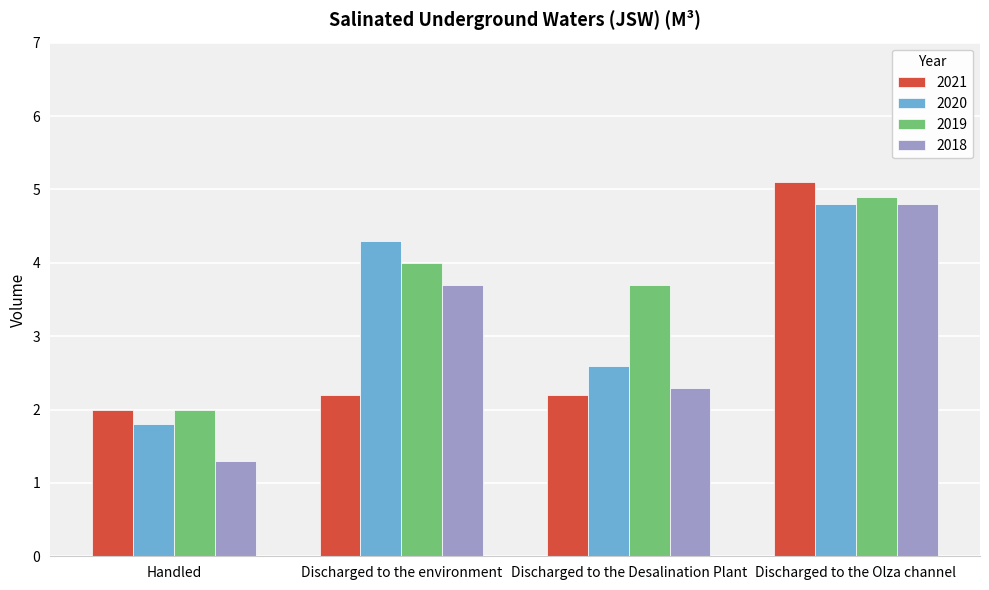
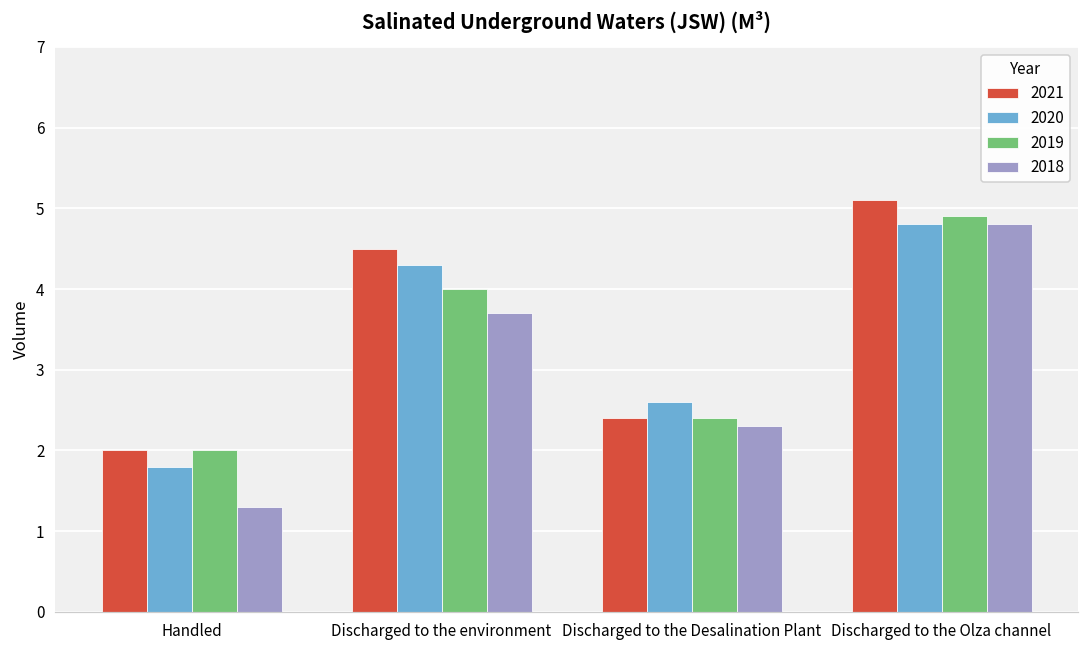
2021, Discharged to the environment: 2.2 -> 4.5
2021, Discharged to the Desalination Plant: 2.2 -> 2.4
2019, Discharged to the Desalination Plant: 3.7 -> 2.4
